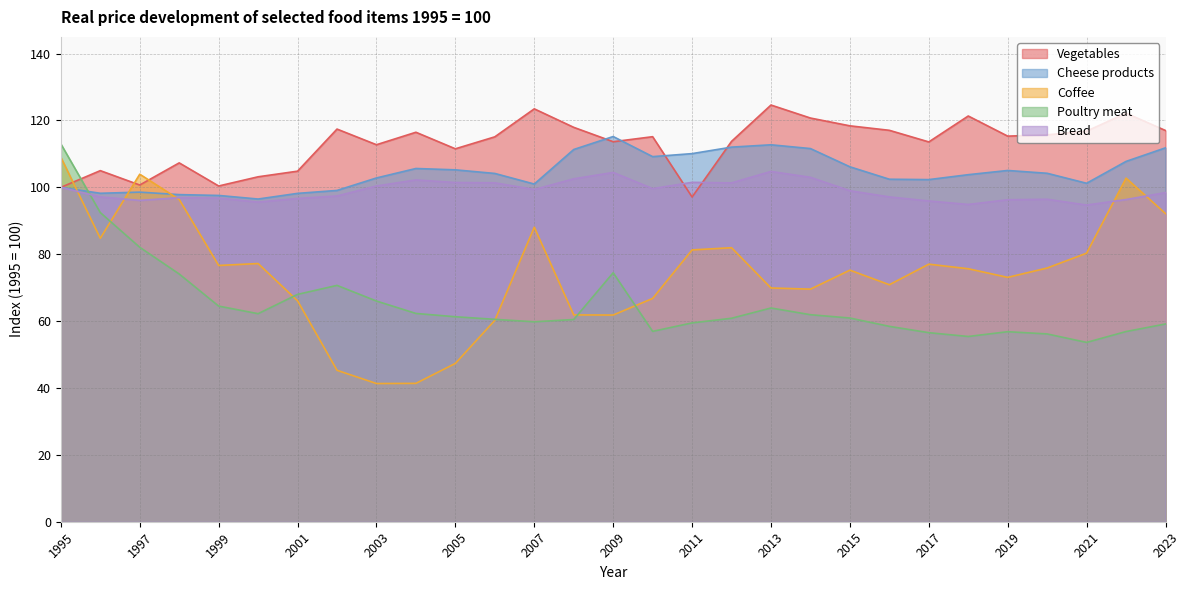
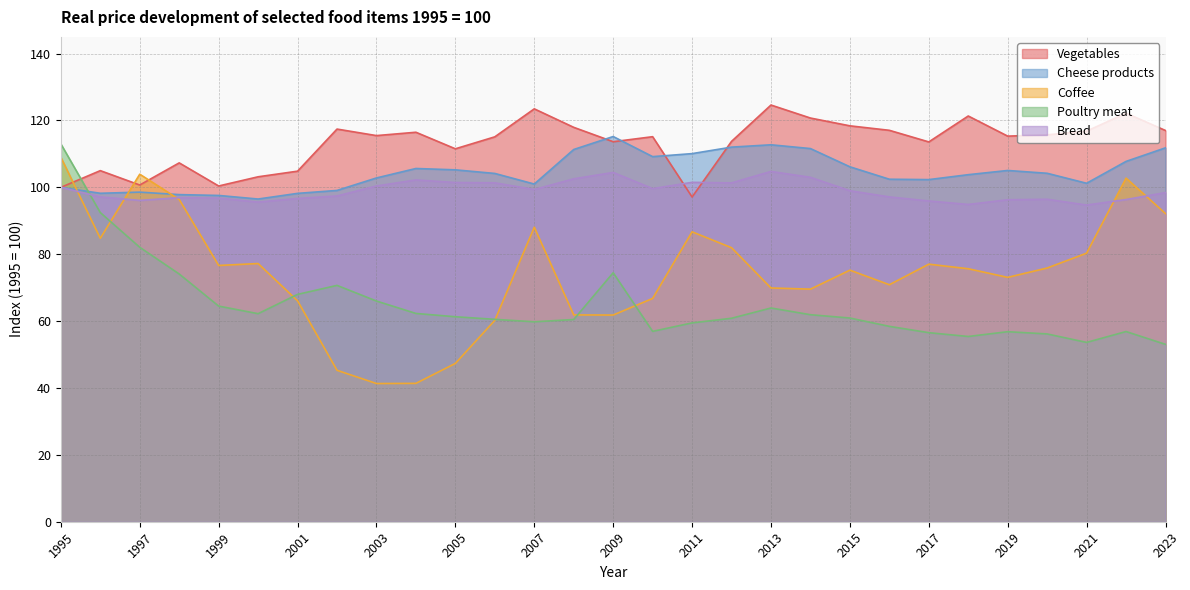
Vegetables, 2003: 113 -> 115
Coffee, 2011: 81 -> 87
Poultry meat, 2023: 59 -> 53
